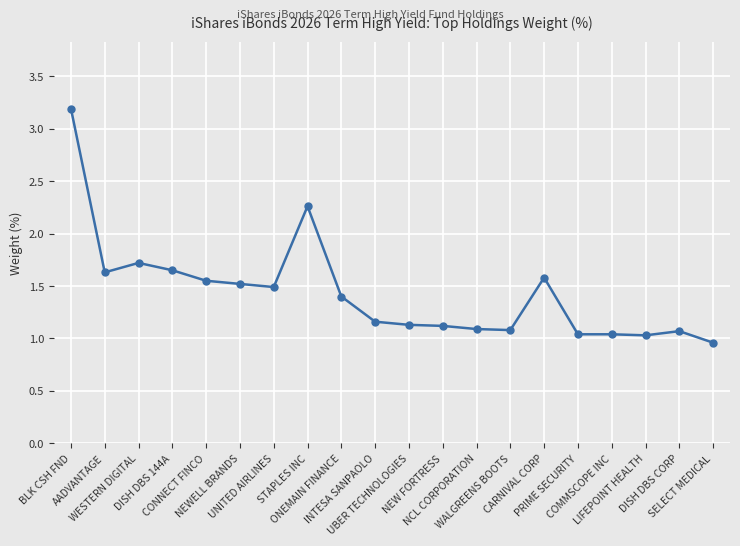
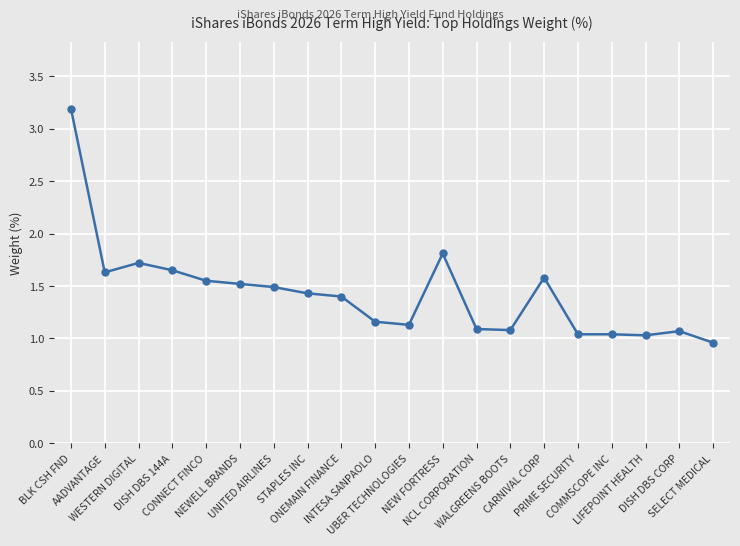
STAPLES INC: 2.26 -> 1.43
NEW FORTRESS: 1.12 -> 1.81
